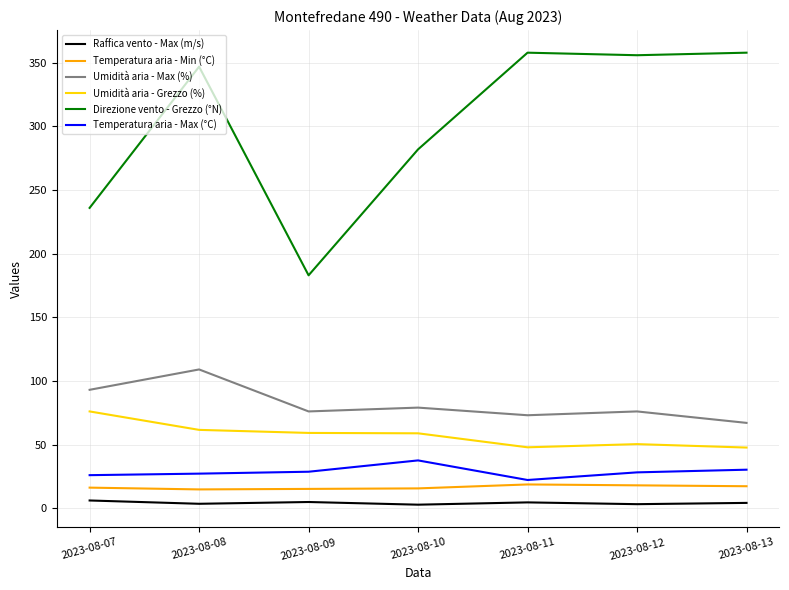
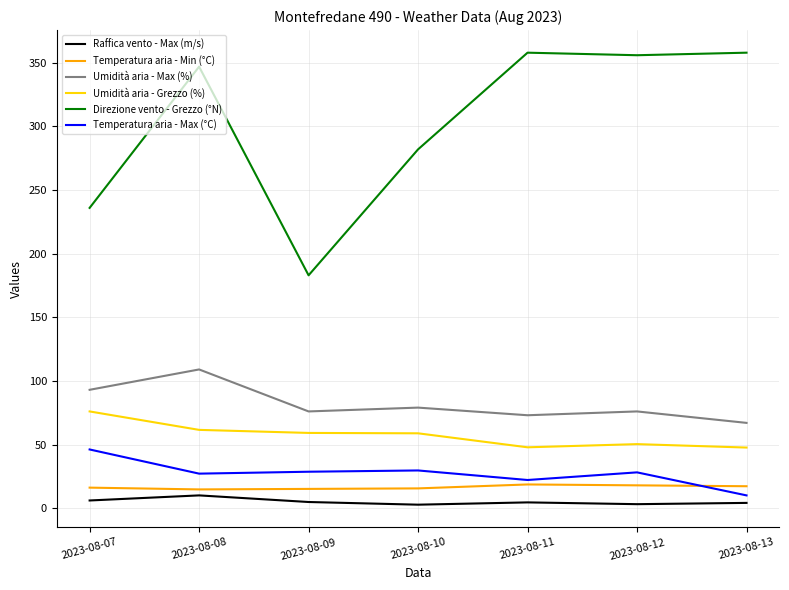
Temperatura aria - Max (°C), 2023-08-07: 26 -> 46
Raffica vento - Max (m/s), 2023-08-08: 3 -> 10
Temperatura aria - Max (°C), 2023-08-10: 38 -> 30
Temperatura aria - Max (°C), 2023-08-13: 30 -> 10
